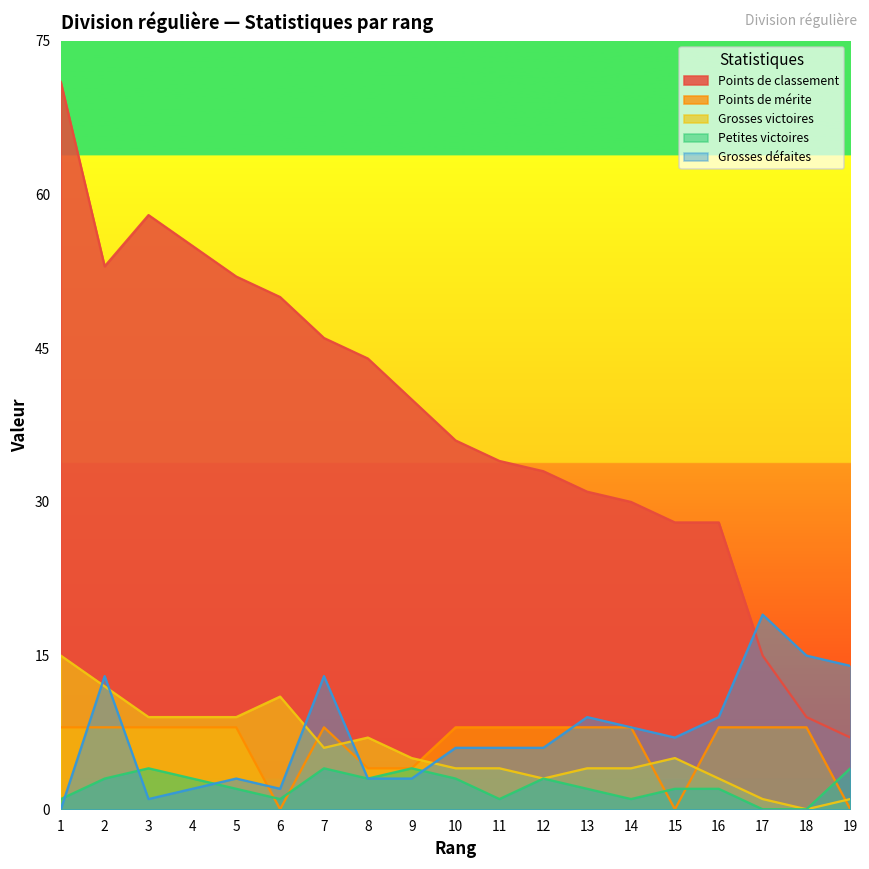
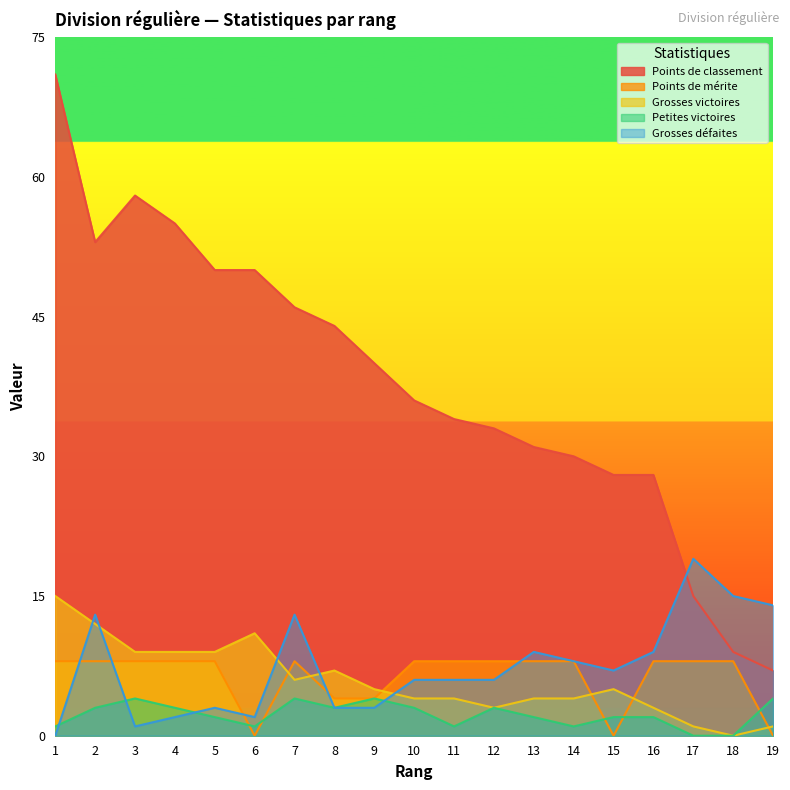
Points de classement, 5: 52 -> 50
